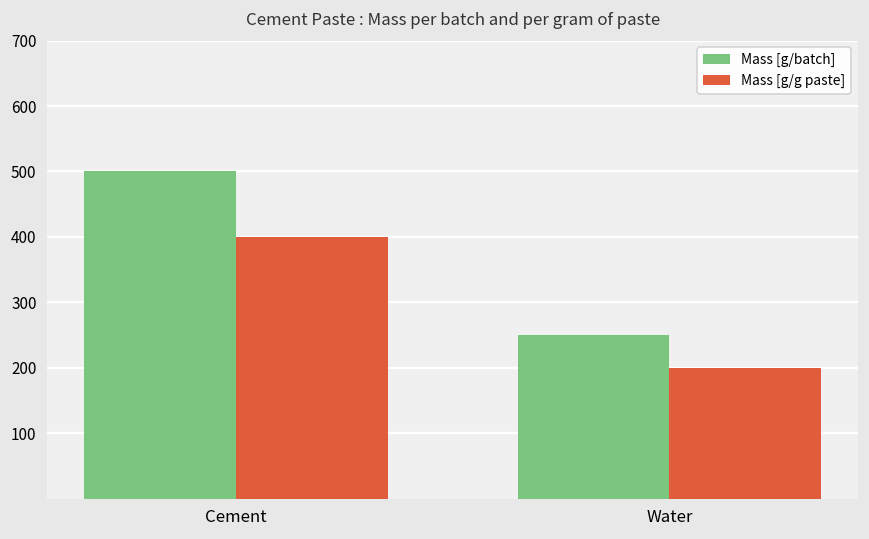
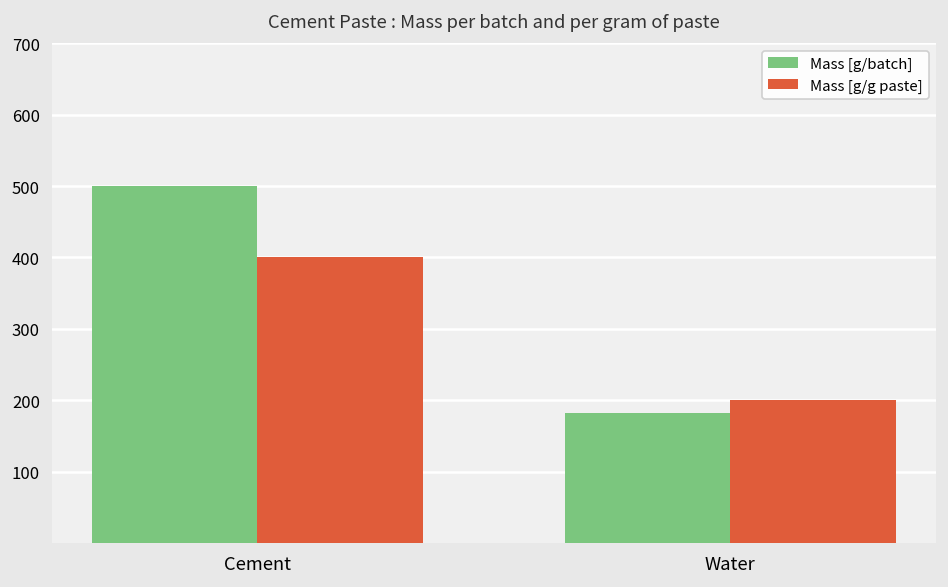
Mass [g/batch], Water: 250 -> 180
